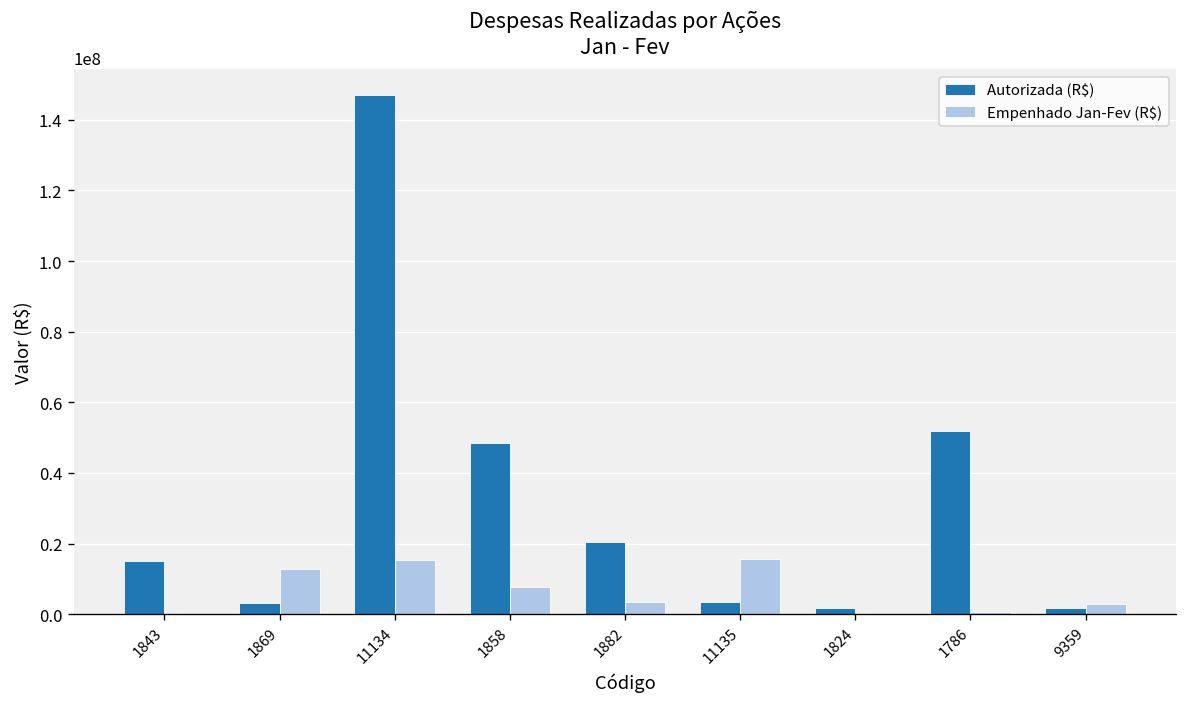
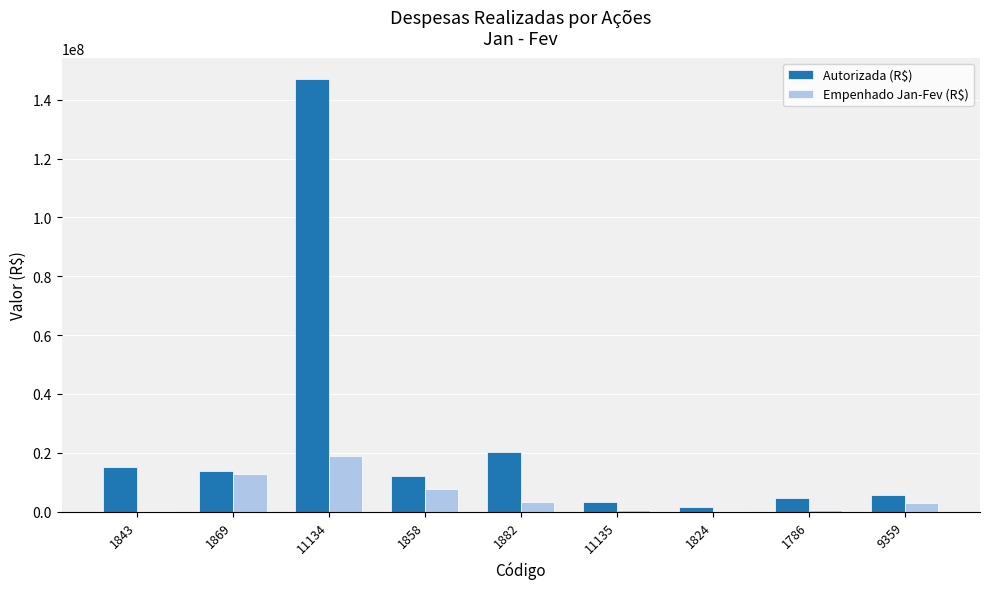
Autorizada (R$), 1869: 3000000 -> 14000000
Empenhado Jan-Fev (R$), 11134: 15000000 -> 19000000
Autorizada (R$), 1858: 48000000 -> 12000000
Empenhado Jan-Fev (R$), 11135: 16000000 -> 1000000
Autorizada (R$), 1786: 52000000 -> 5000000
Autorizada (R$), 9359: 2000000 -> 6000000
